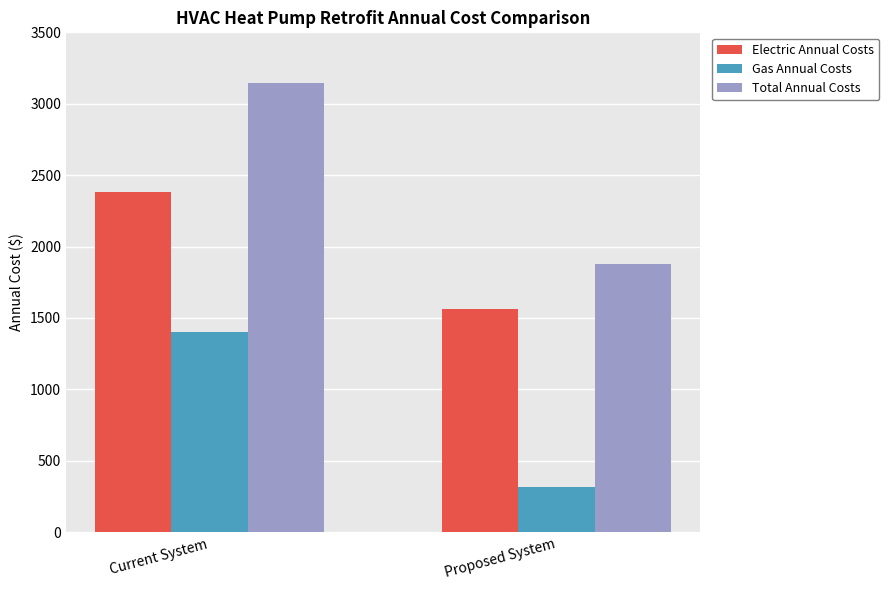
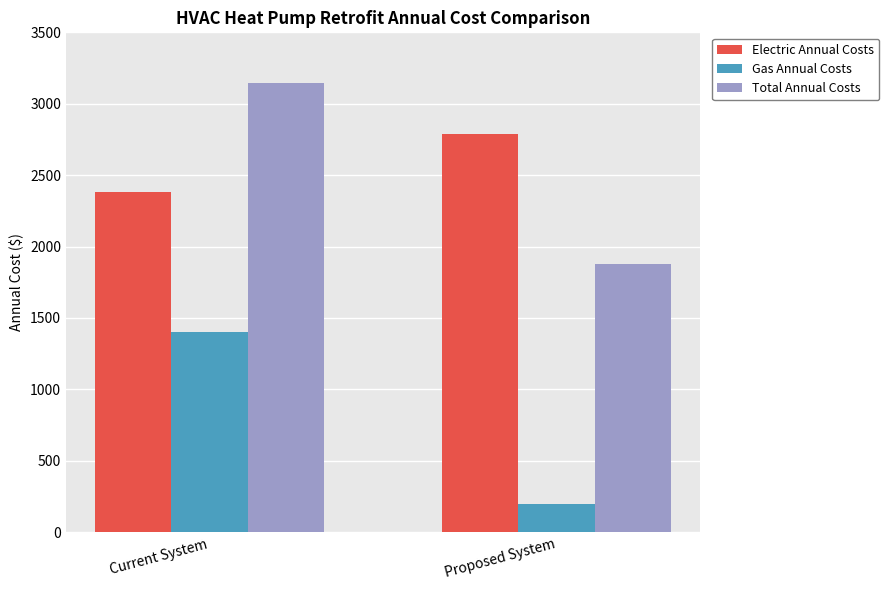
Electric Annual Costs, Proposed System: 1560 -> 2790
Gas Annual Costs, Proposed System: 320 -> 200
